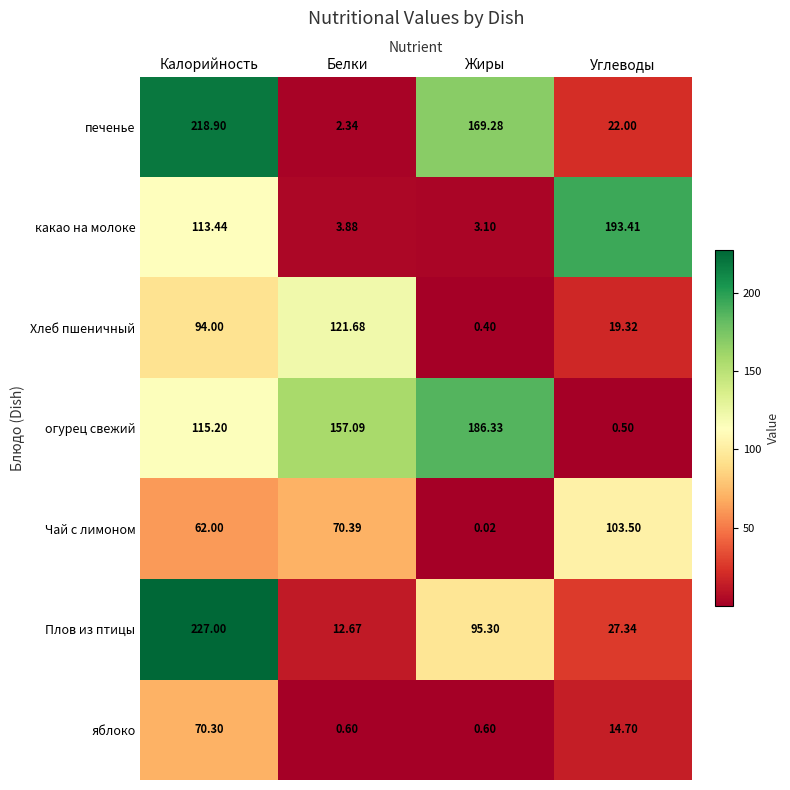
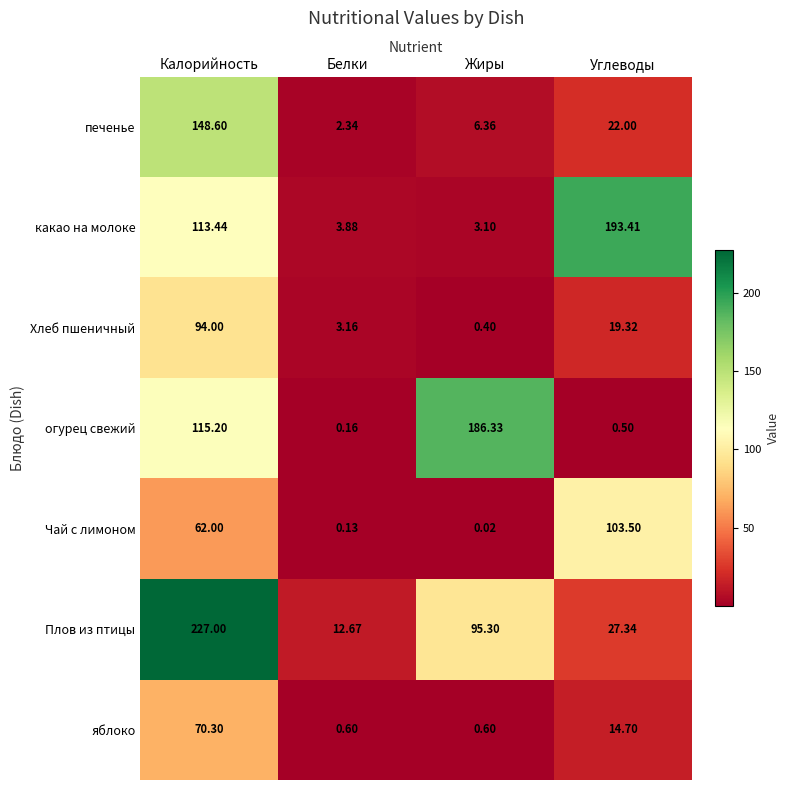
печенье, Калорийность: 218.90 -> 148.60
печенье, Жиры: 169.28 -> 6.36
Хлеб пшеничный, Белки: 121.68 -> 3.16
огурец свежий, Белки: 157.09 -> 0.16
Чай с лимоном, Белки: 70.39 -> 0.13
